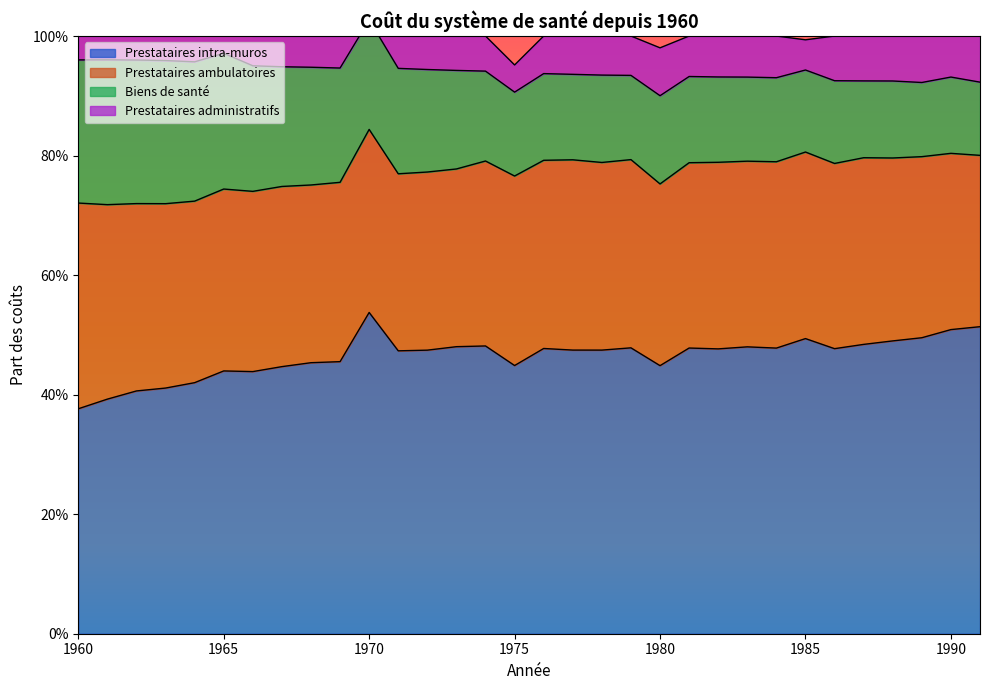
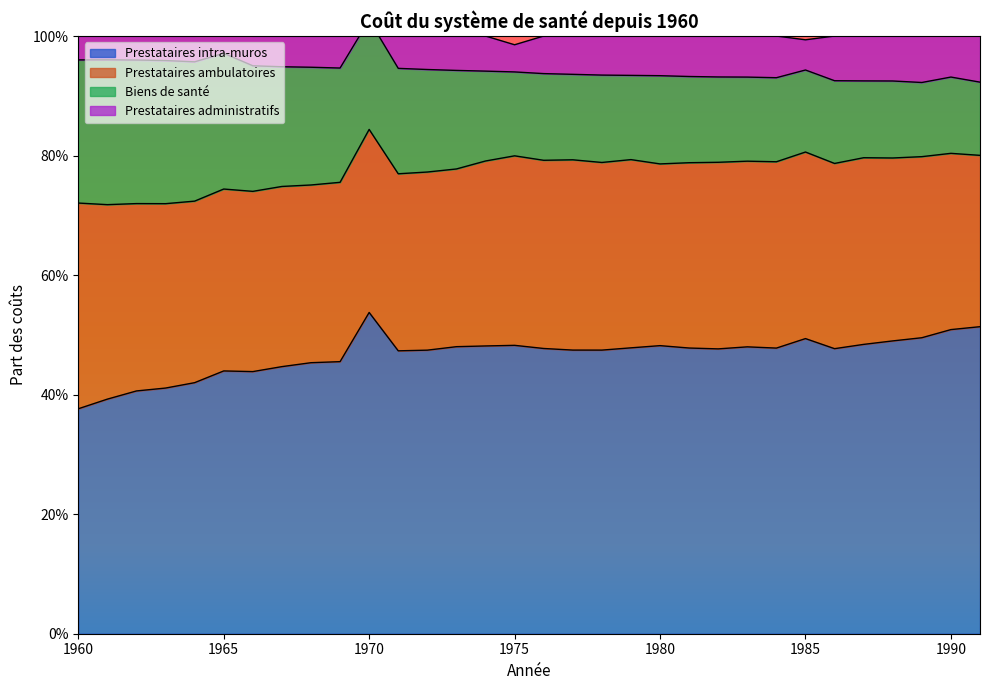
Prestataires intra-muros, 1975: 45% -> 48%
Prestataires intra-muros, 1980: 45% -> 48%
